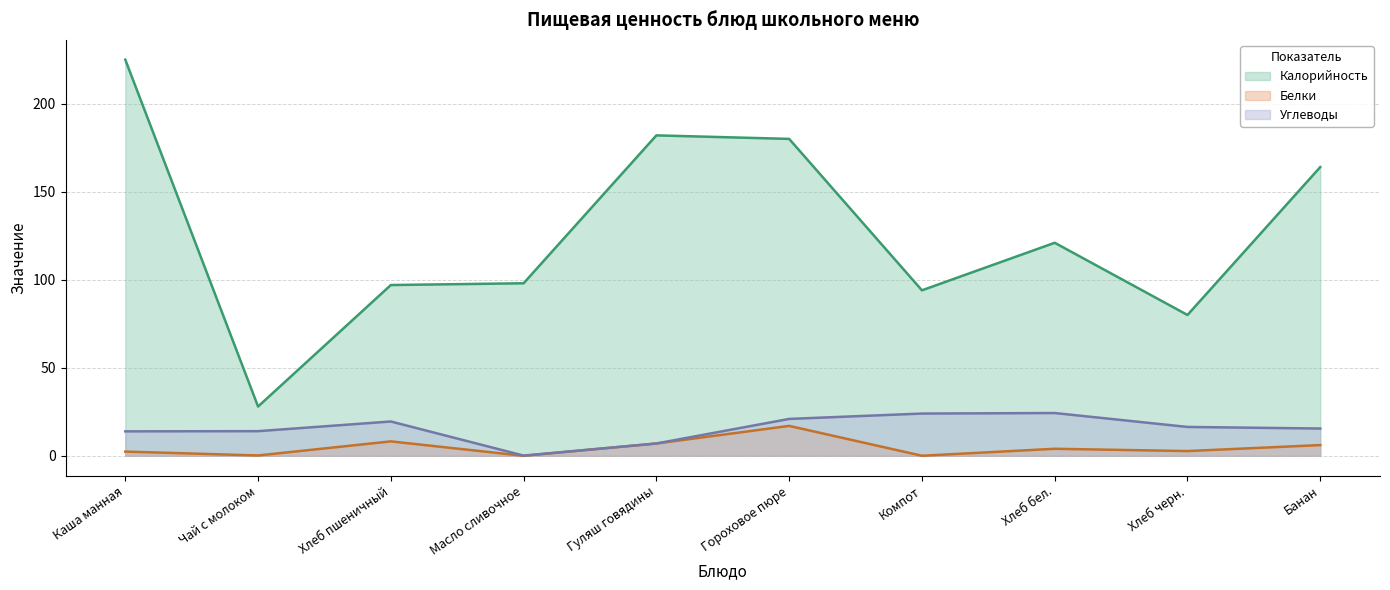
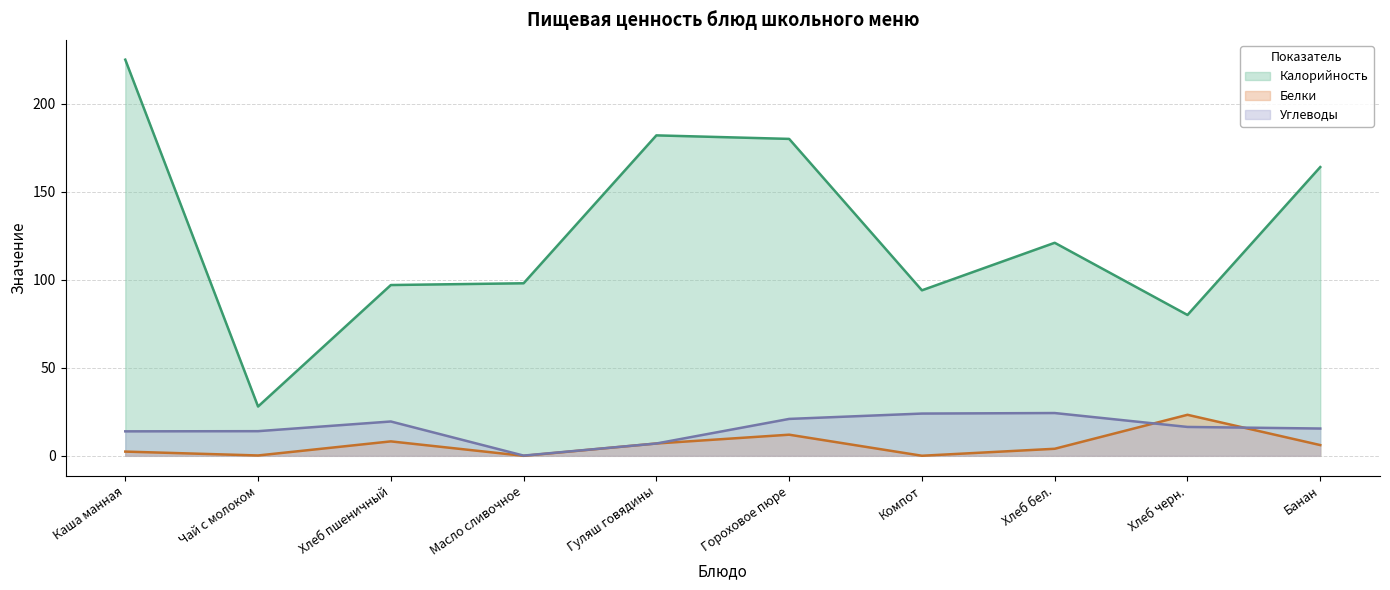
Белки, Гороховое пюре: 17 -> 12
Белки, Хлеб черн.: 3 -> 23
